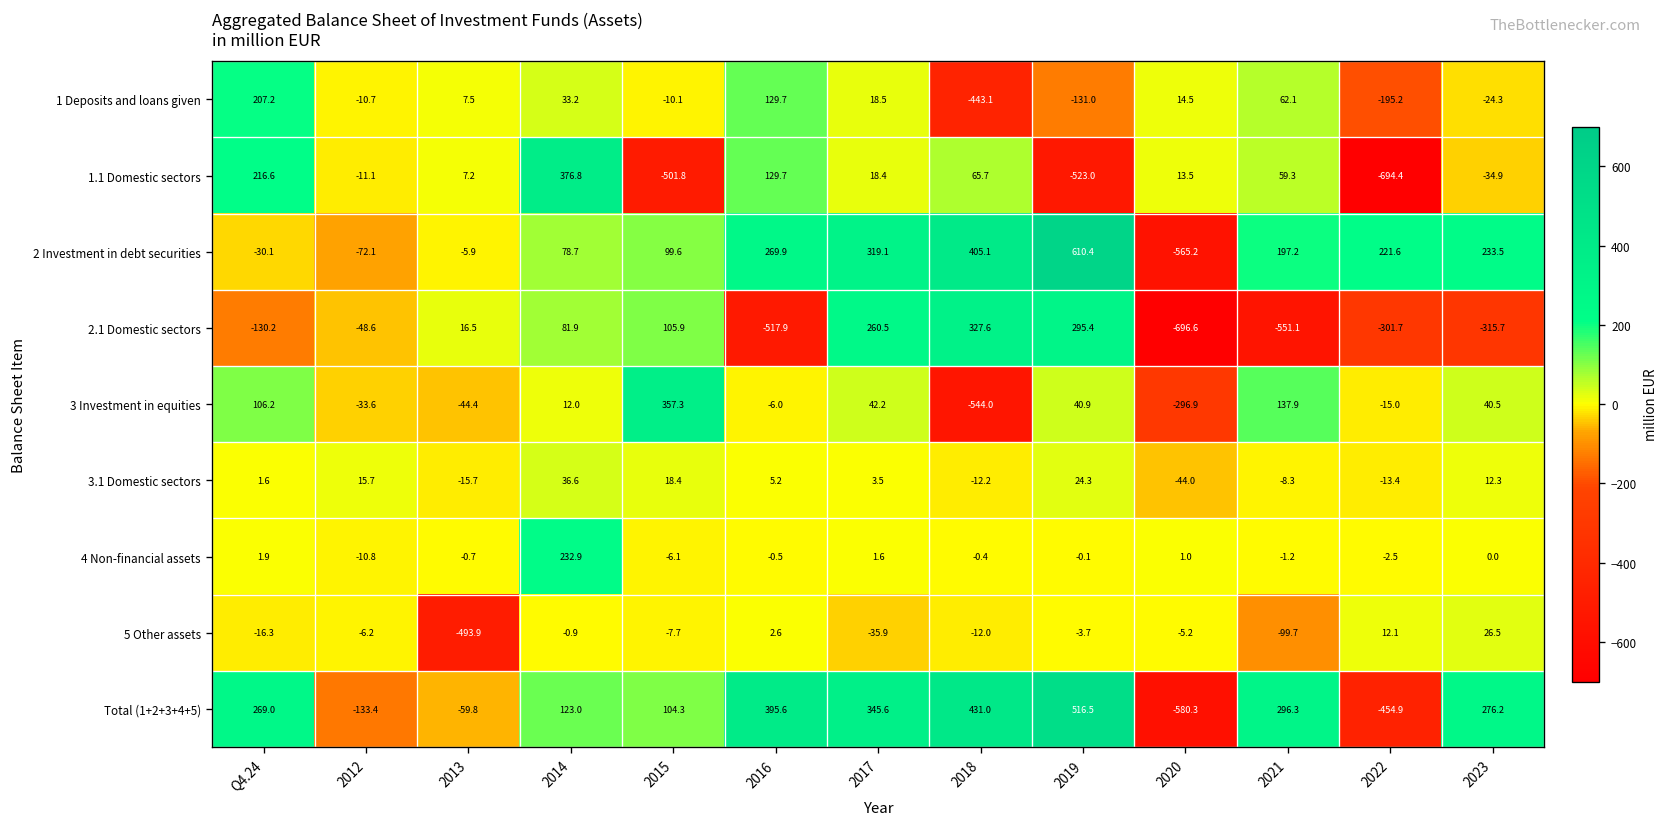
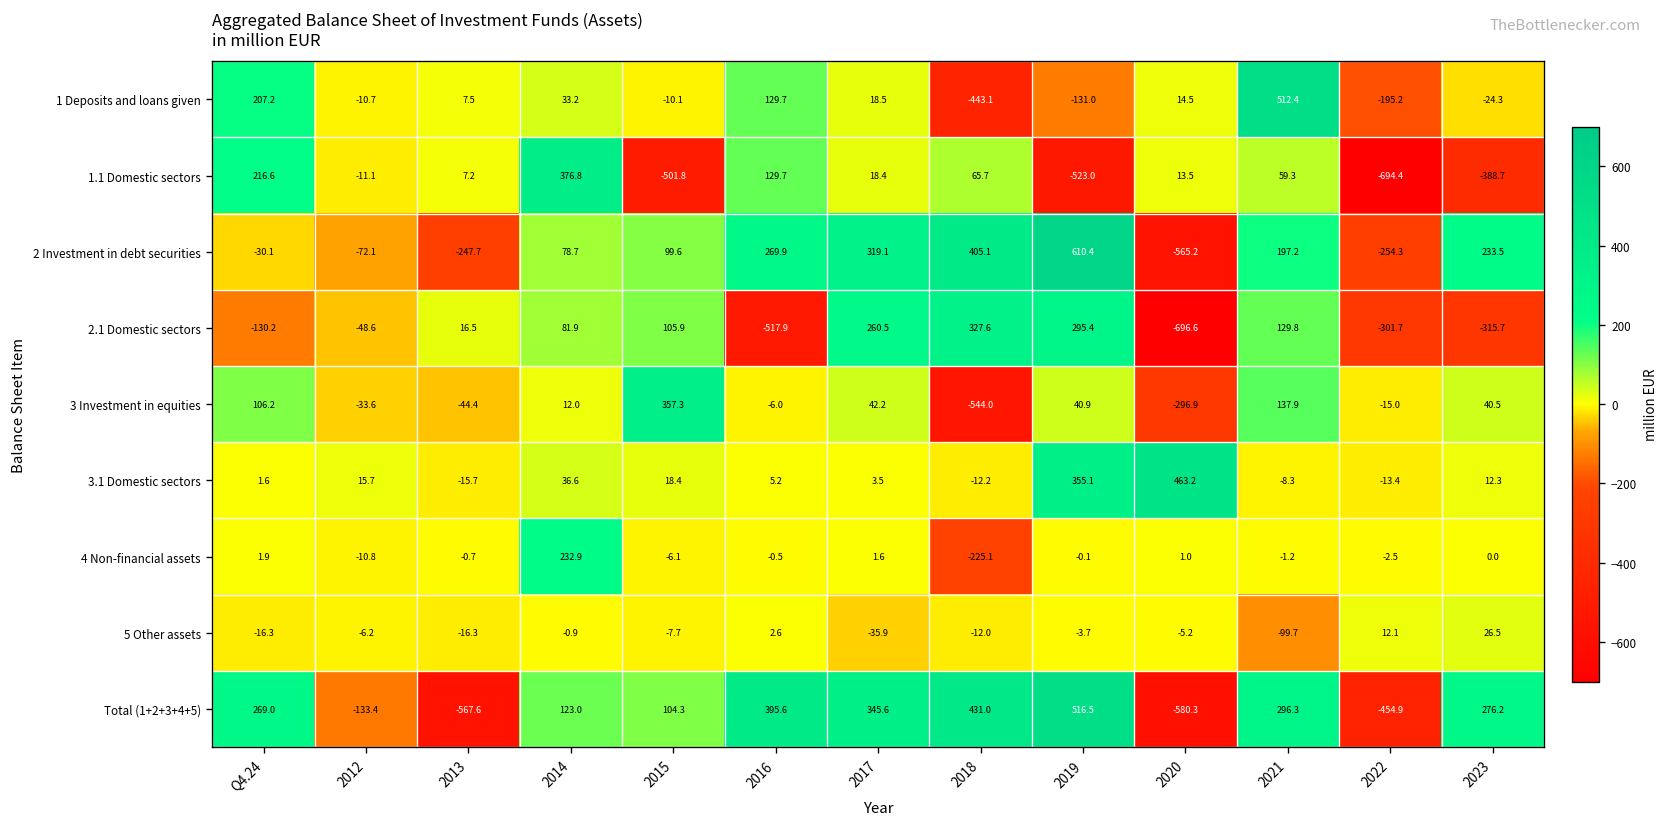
1 Deposits and loans given, 2021: 62.1 -> 512.4
1.1 Domestic sectors, 2023: -34.9 -> -388.7
2 Investment in debt securities, 2013: -5.9 -> -247.7
2 Investment in debt securities, 2022: 221.6 -> -254.3
2.1 Domestic sectors, 2021: -551.1 -> 129.8
3.1 Domestic sectors, 2019: 24.3 -> 355.1
3.1 Domestic sectors, 2020: -44.0 -> 463.2
4 Non-financial assets, 2018: -0.4 -> -225.1
5 Other assets, 2013: -493.9 -> -16.3
Total (1+2+3+4+5), 2013: -59.8 -> -567.6
